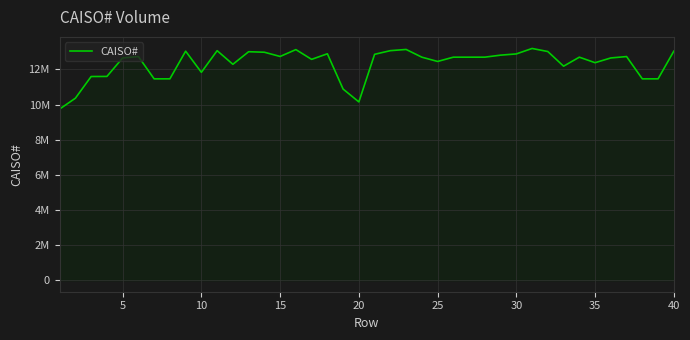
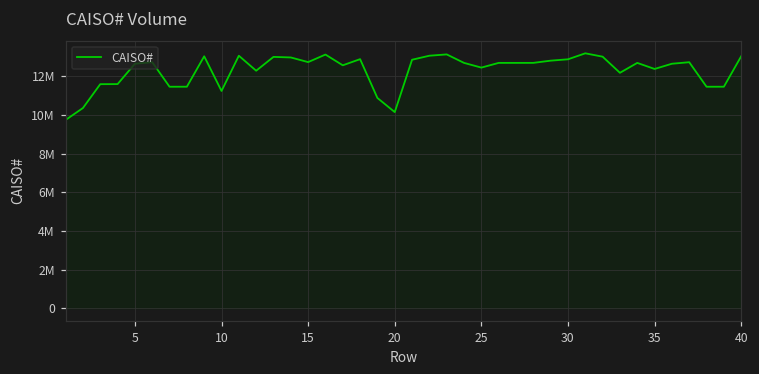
10: 11800000 -> 11200000
